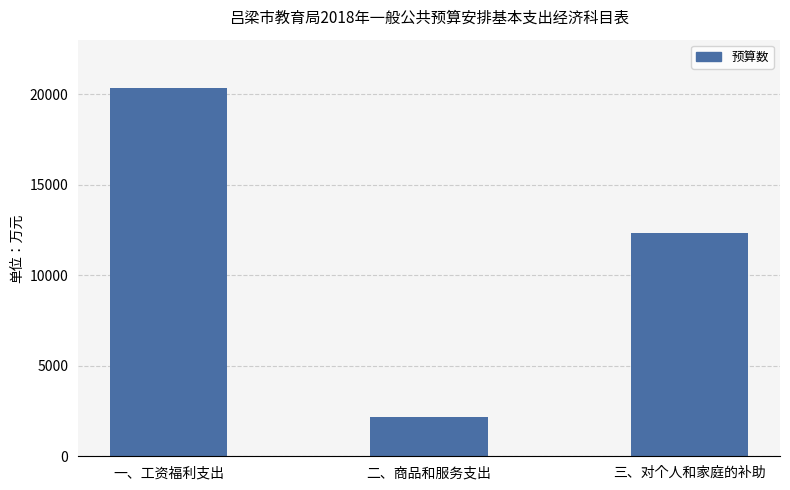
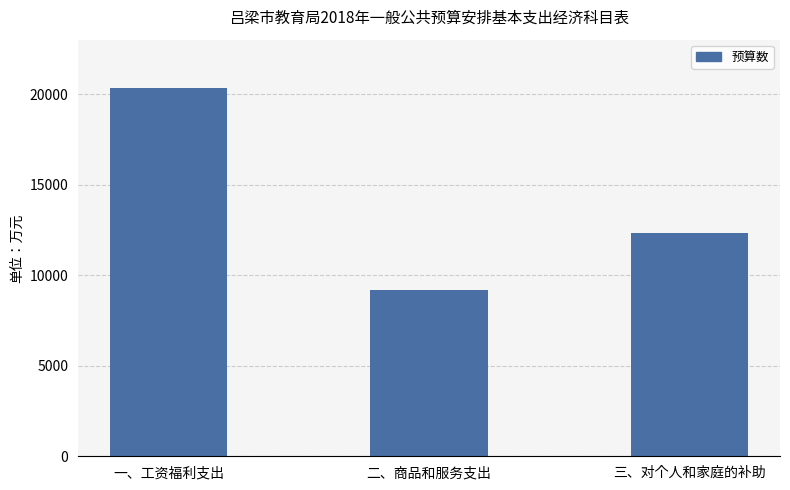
二、商品和服务支出: 2200 -> 9200
